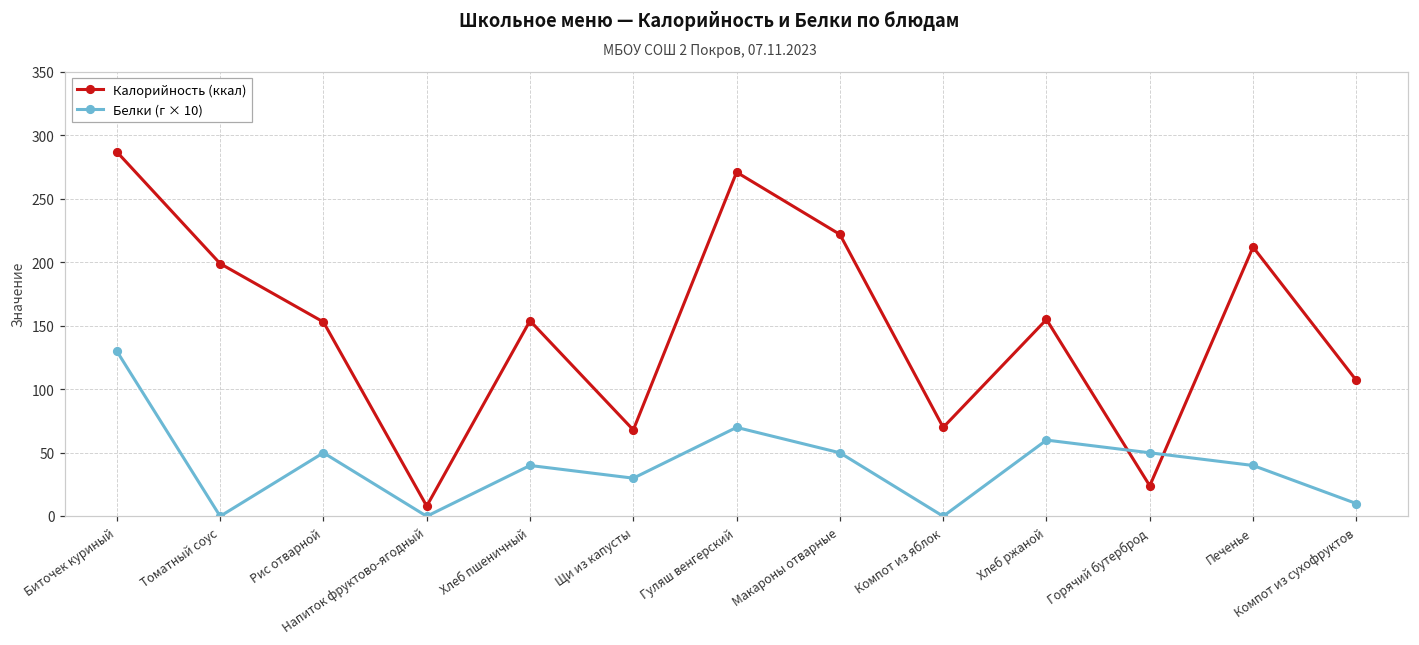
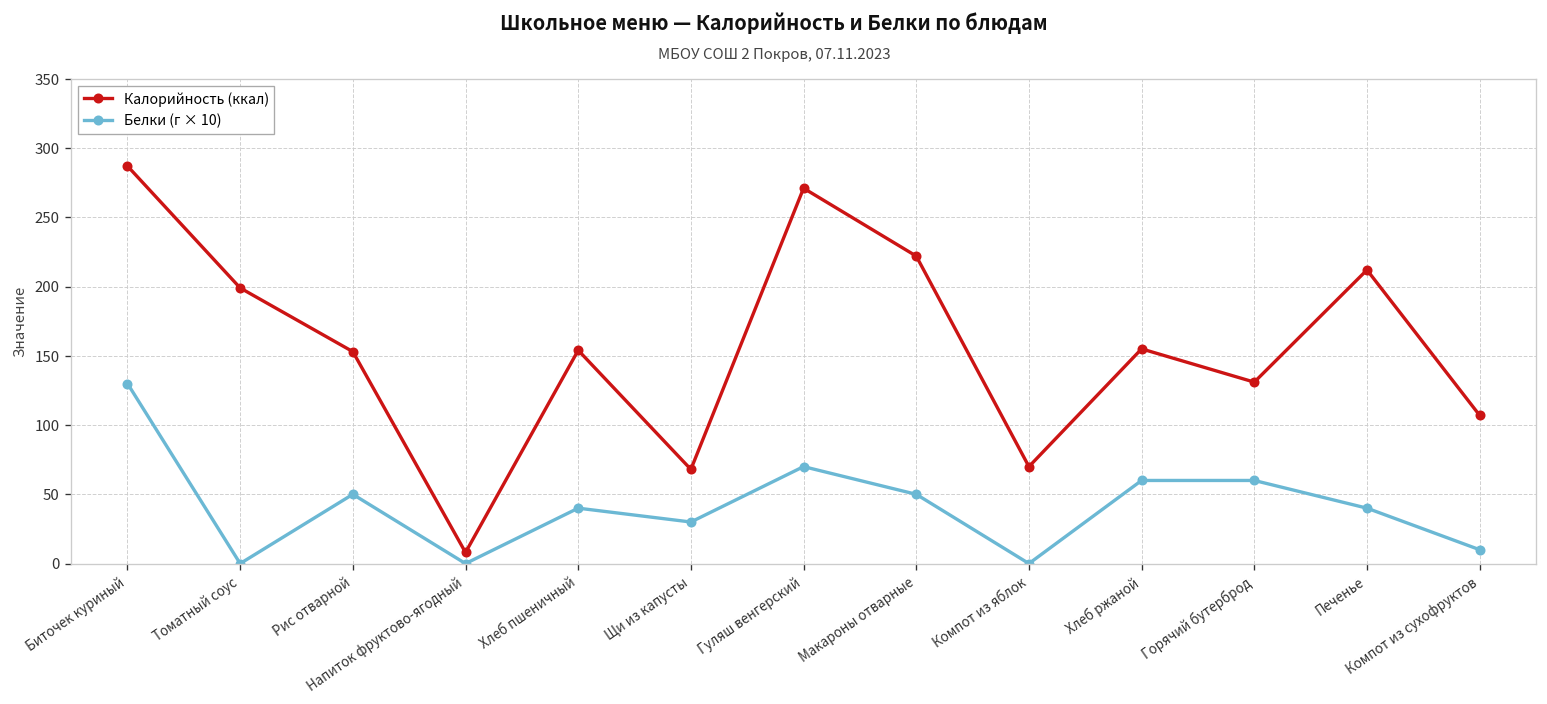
Калорийность (ккал), Горячий бутерброд: 24 -> 131
Белки (г × 10), Горячий бутерброд: 50 -> 60
